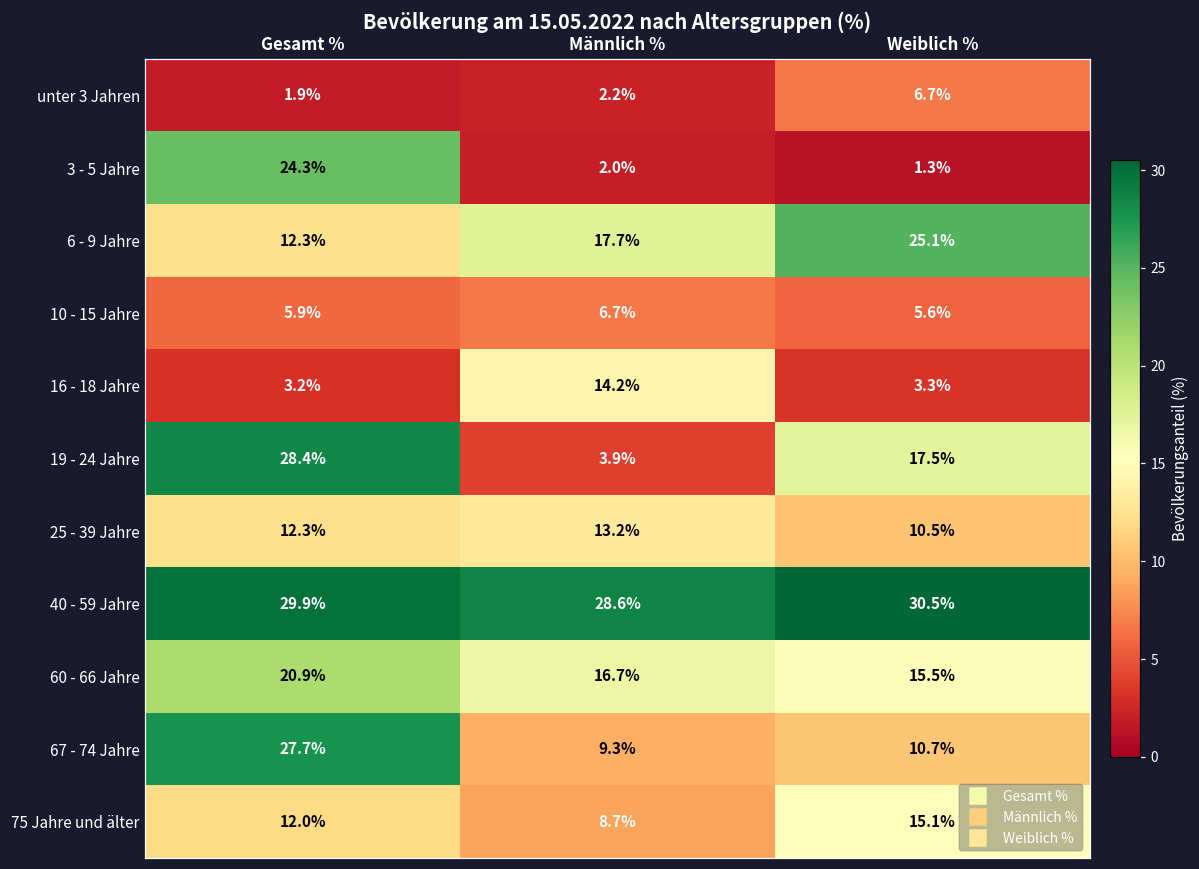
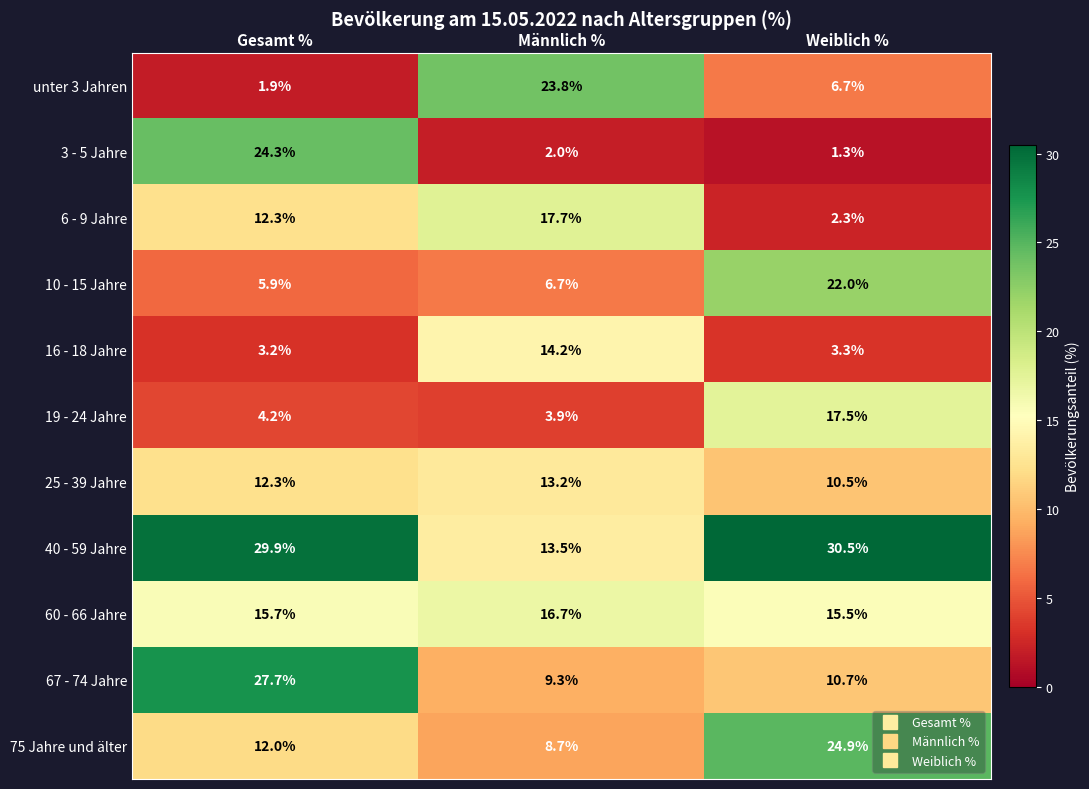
unter 3 Jahren, Männlich %: 2.2% -> 23.8%
6 - 9 Jahre, Weiblich %: 25.1% -> 2.3%
10 - 15 Jahre, Weiblich %: 5.6% -> 22.0%
19 - 24 Jahre, Gesamt %: 28.4% -> 4.2%
40 - 59 Jahre, Männlich %: 28.6% -> 13.5%
60 - 66 Jahre, Gesamt %: 20.9% -> 15.7%
75 Jahre und älter, Weiblich %: 15.1% -> 24.9%
